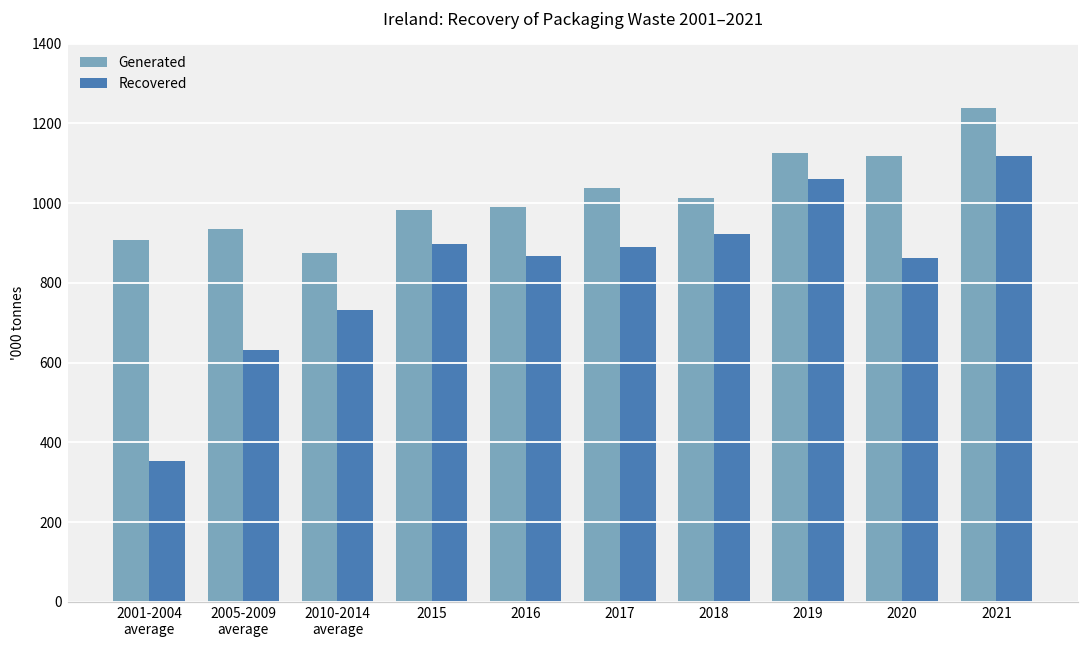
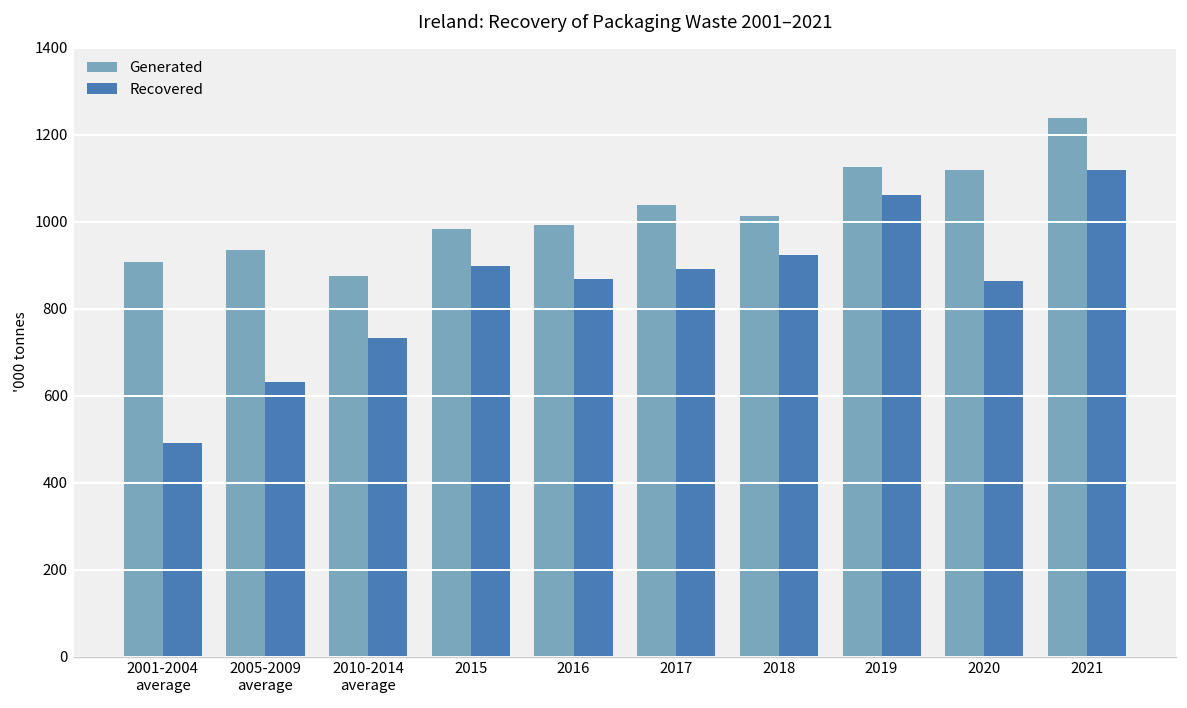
Recovered, 2001-2004 average: 350 -> 490
